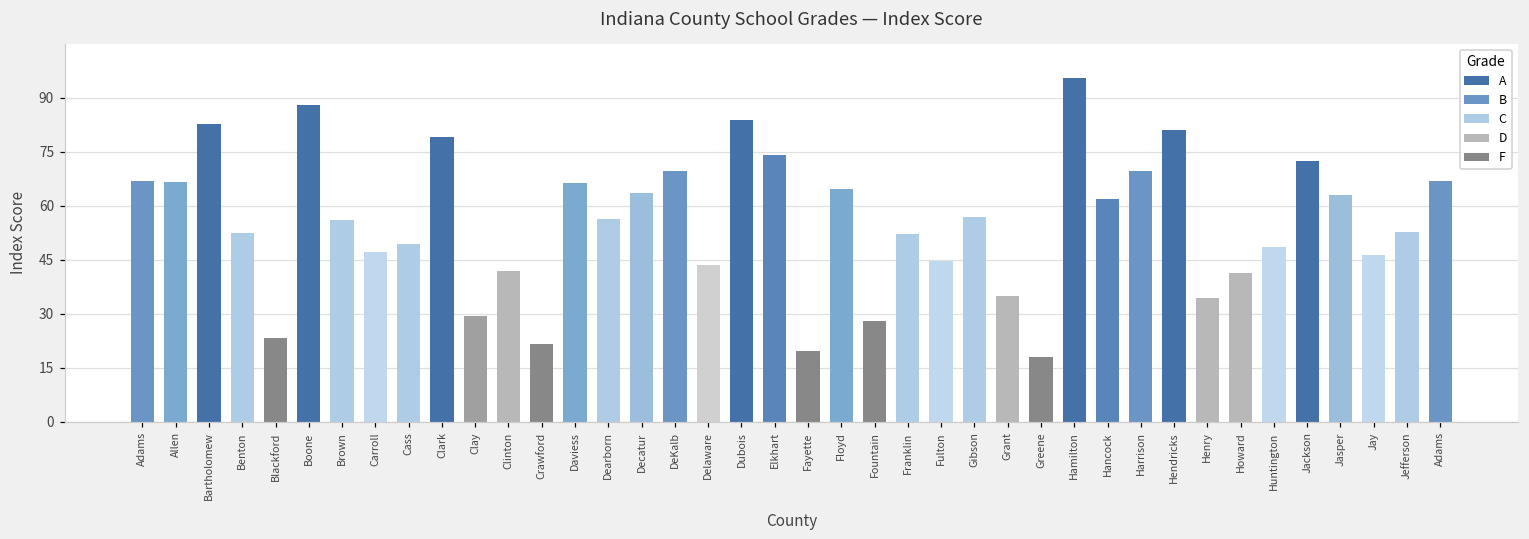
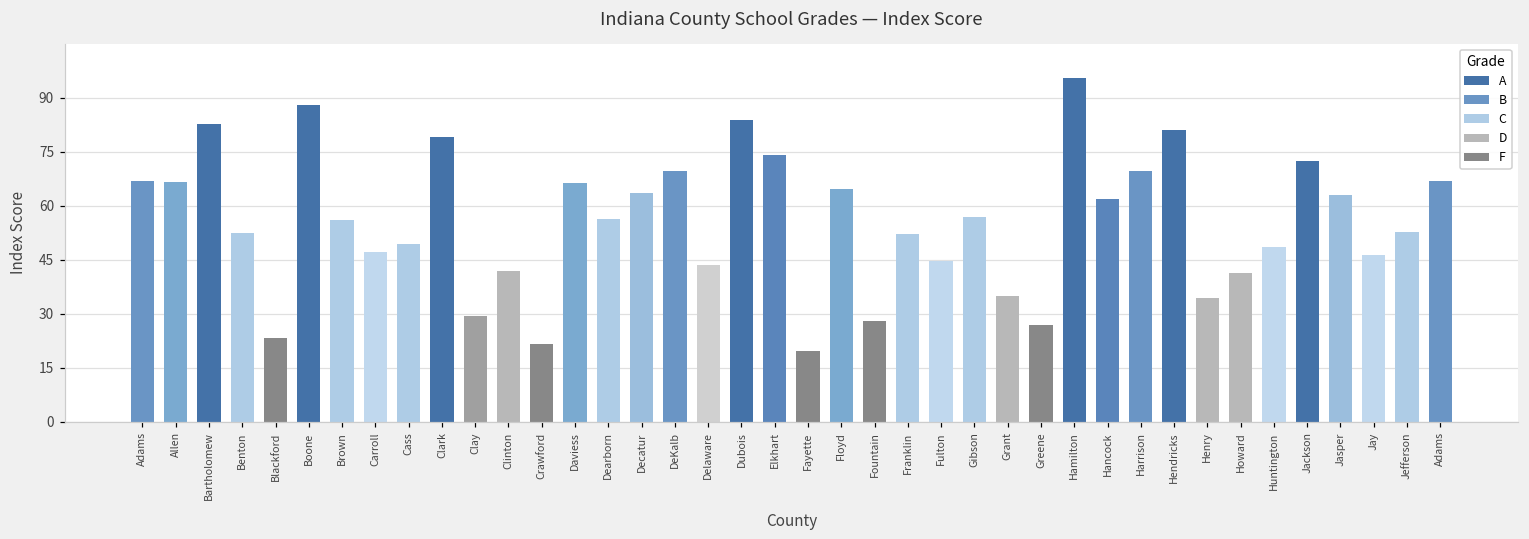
Greene: 18 -> 27
